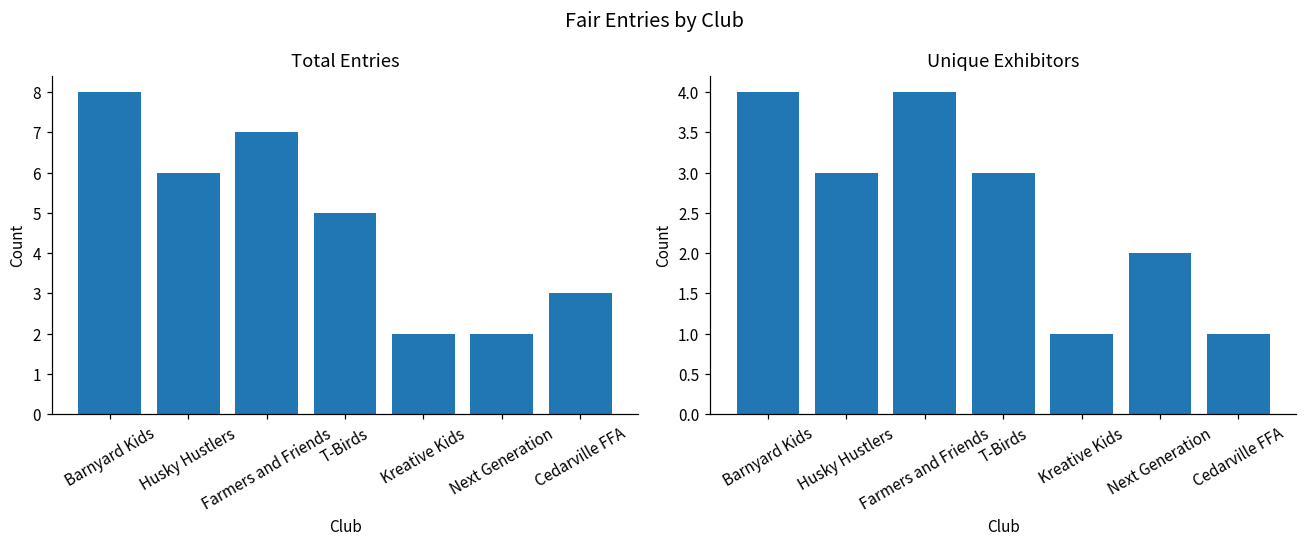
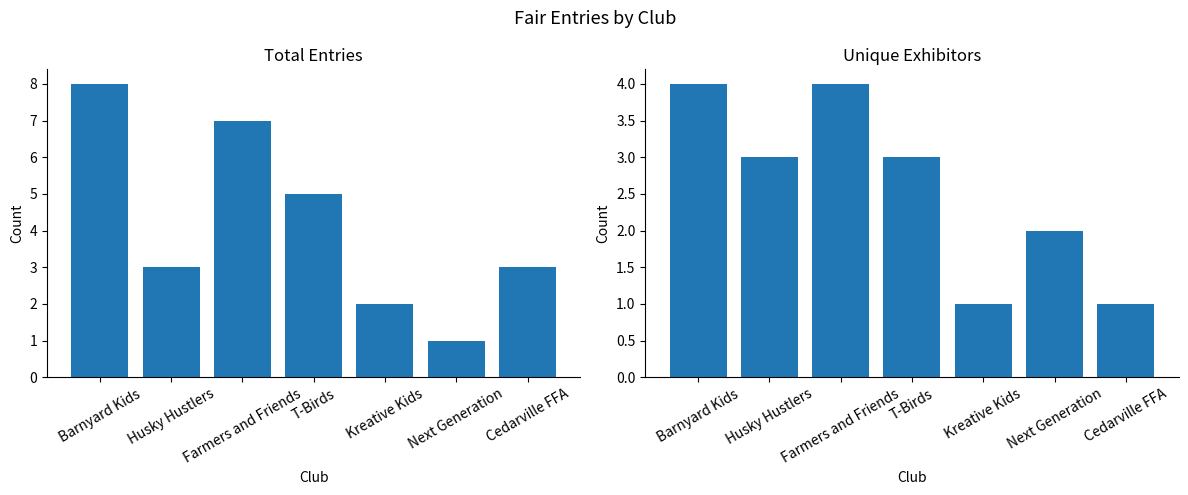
Total Entries, Husky Hustlers: 6 -> 3
Total Entries, Next Generation: 2 -> 1
